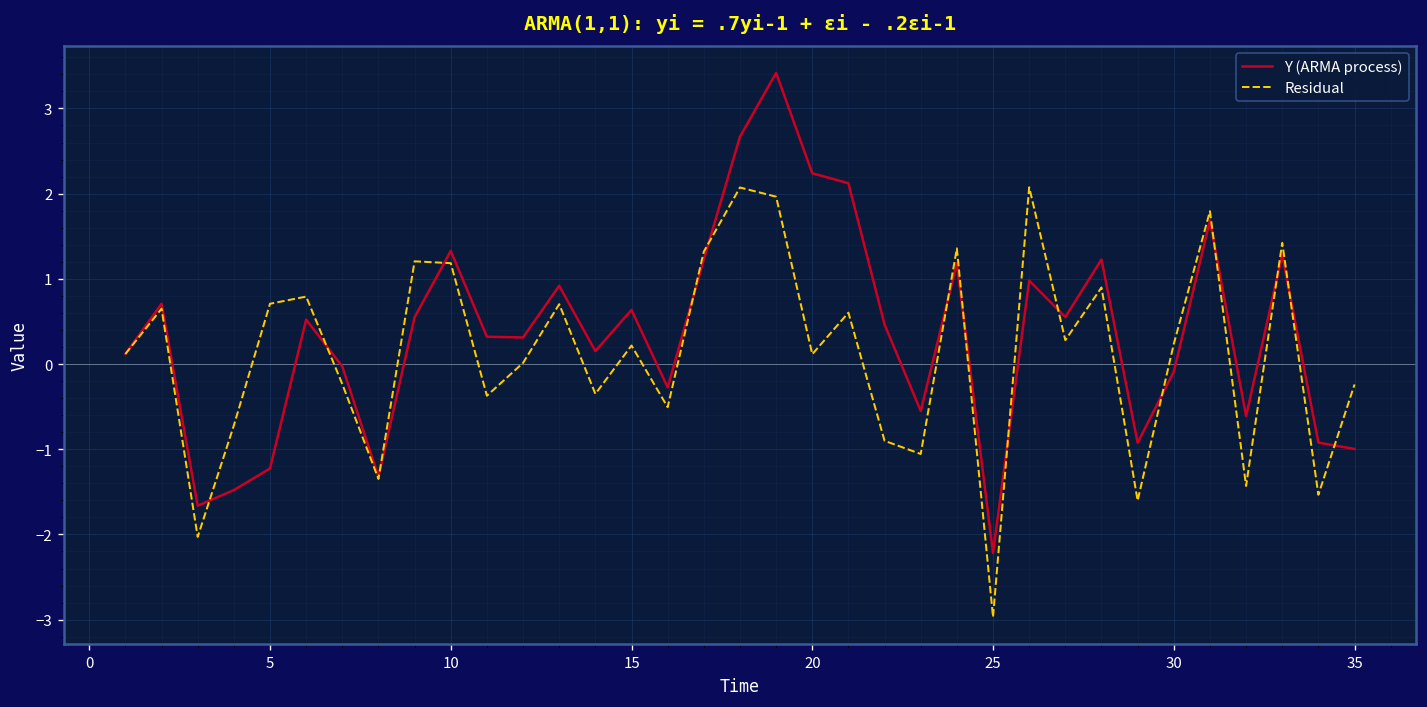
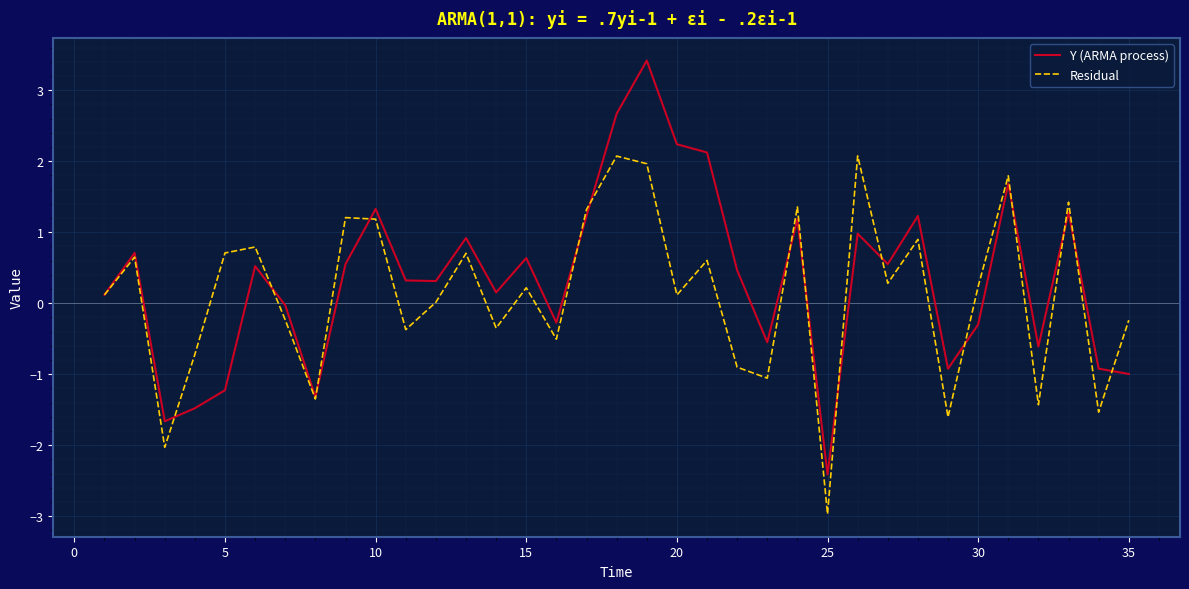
Y (ARMA process), 25: -2.2 -> -2.4
Y (ARMA process), 30: -0.1 -> -0.3
